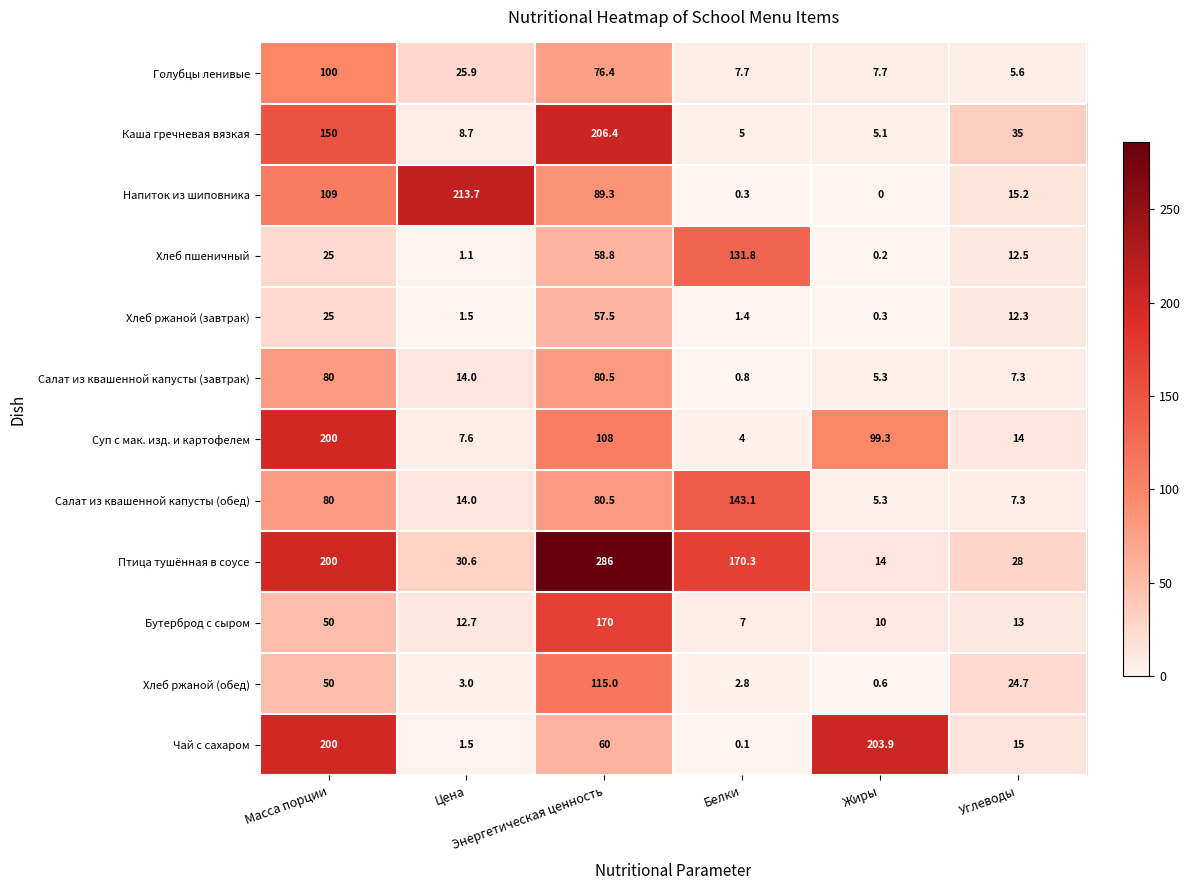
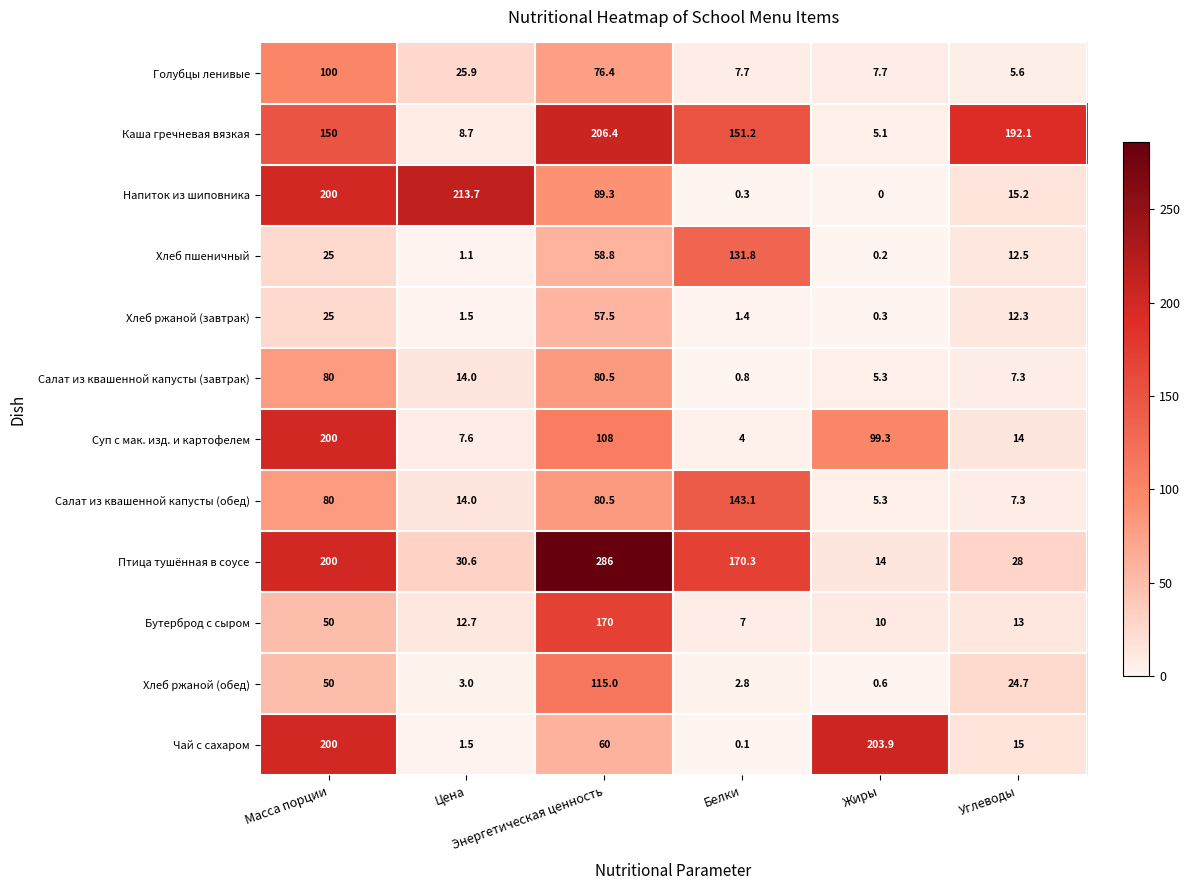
Каша гречневая вязкая, Белки: 5 -> 151.2
Каша гречневая вязкая, Углеводы: 35 -> 192.1
Напиток из шиповника, Масса порции: 109 -> 200
